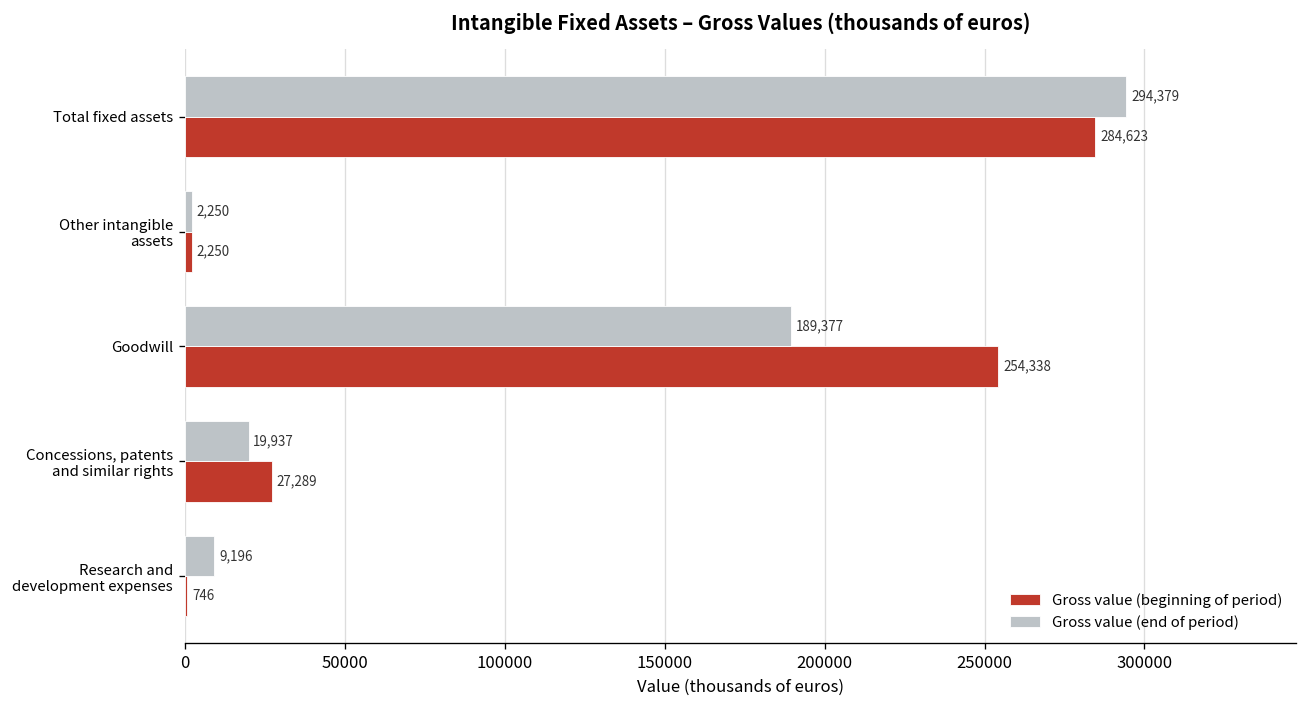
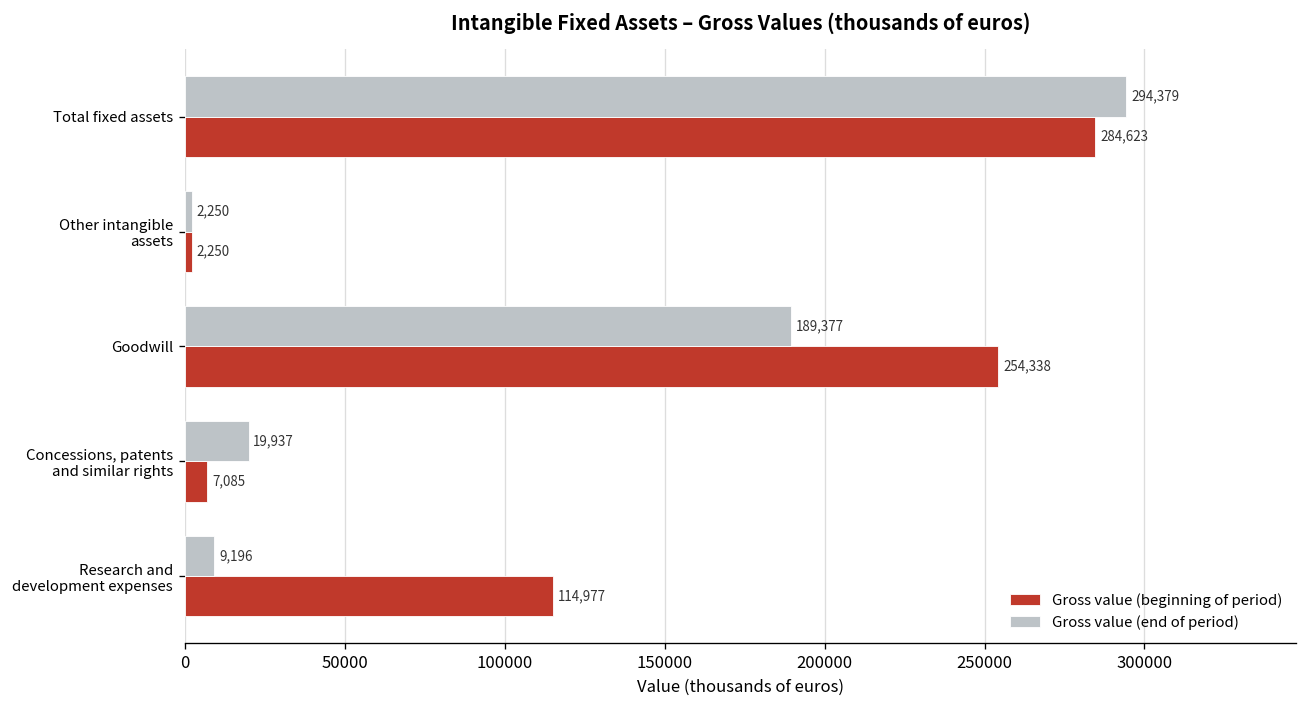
Gross value (beginning of period), Concessions, patents and similar rights: 27,289 -> 7,085
Gross value (beginning of period), Research and development expenses: 746 -> 114,977
